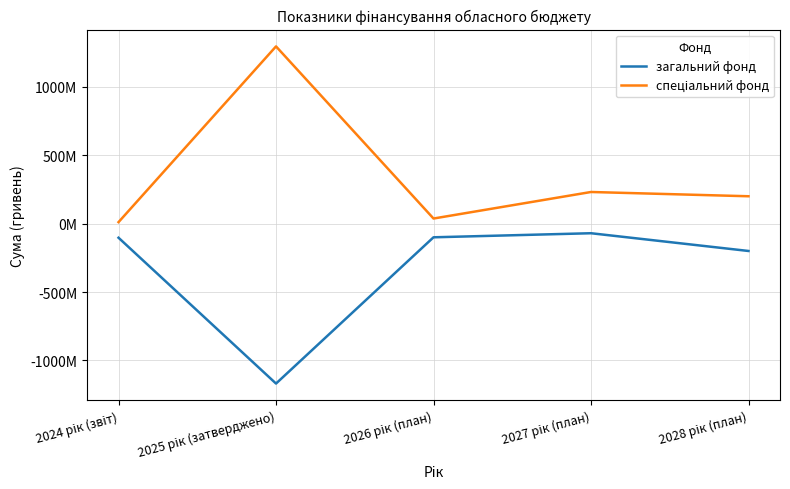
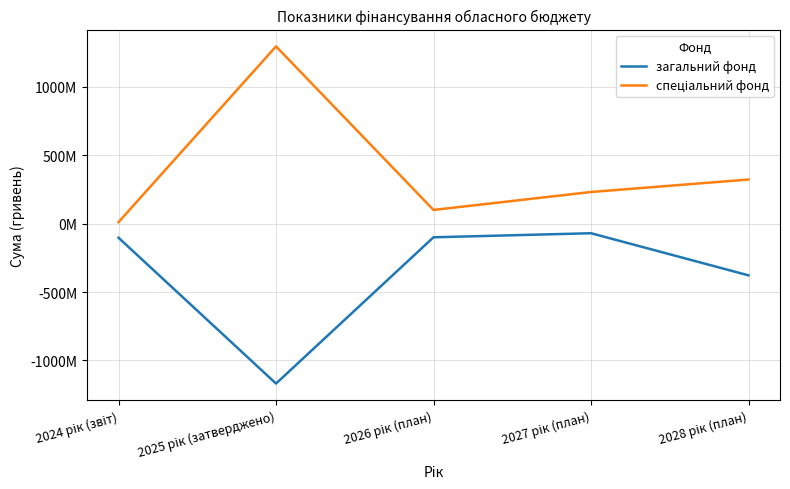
спеціальний фонд, 2026 рік (план): 40000000 -> 100000000
загальний фонд, 2028 рік (план): -200000000 -> -380000000
спеціальний фонд, 2028 рік (план): 200000000 -> 320000000
